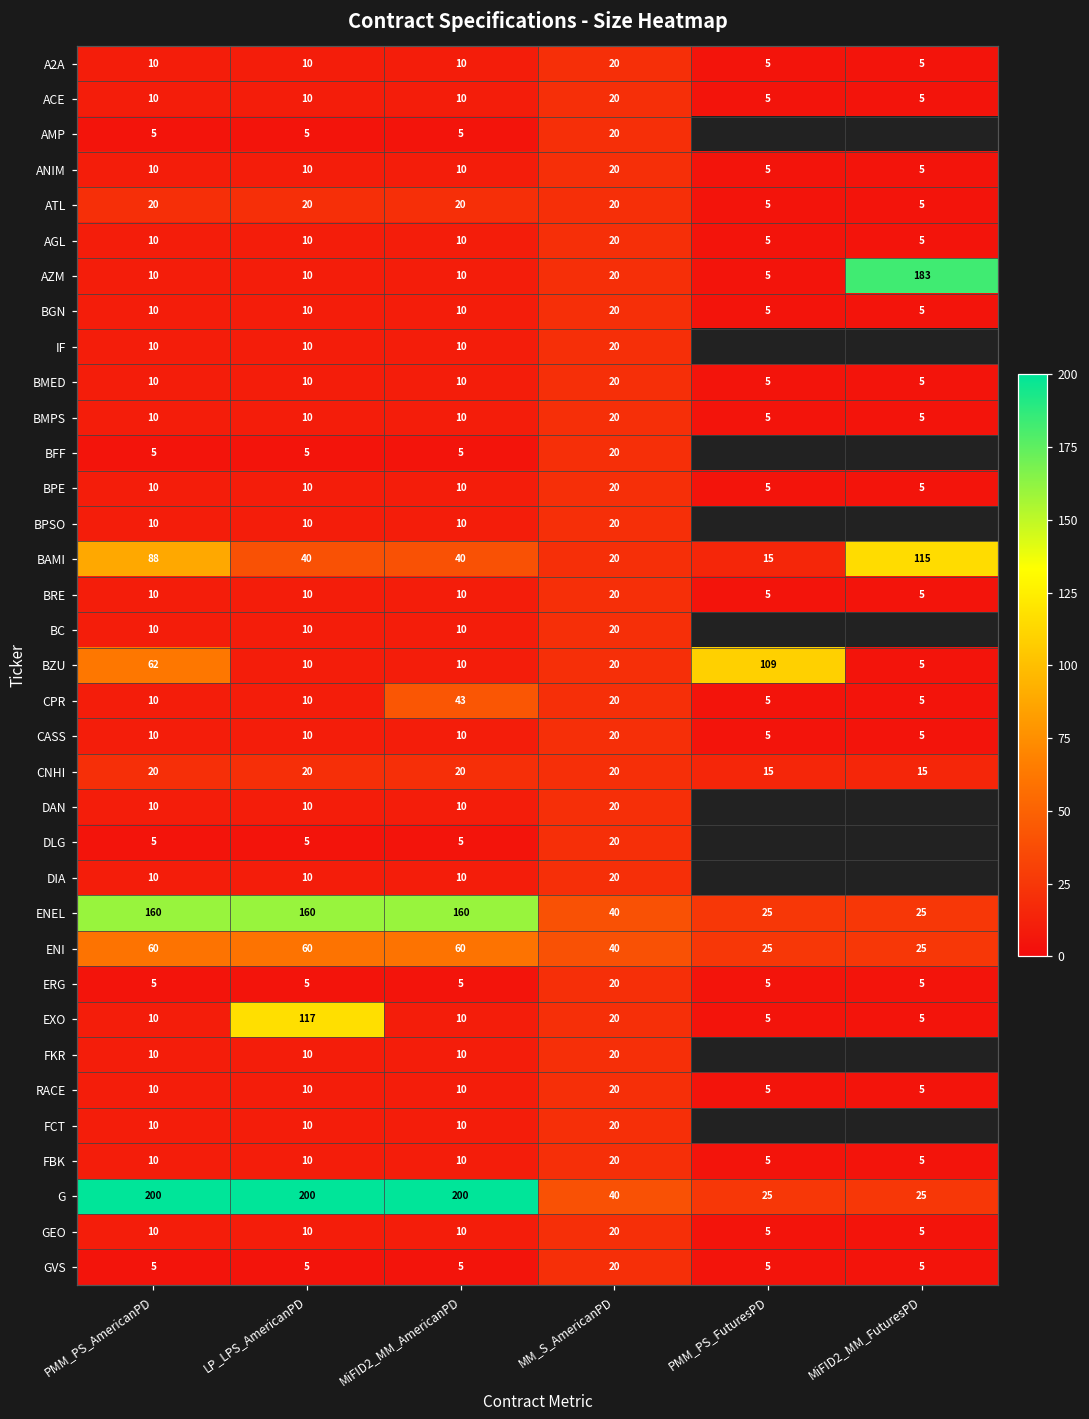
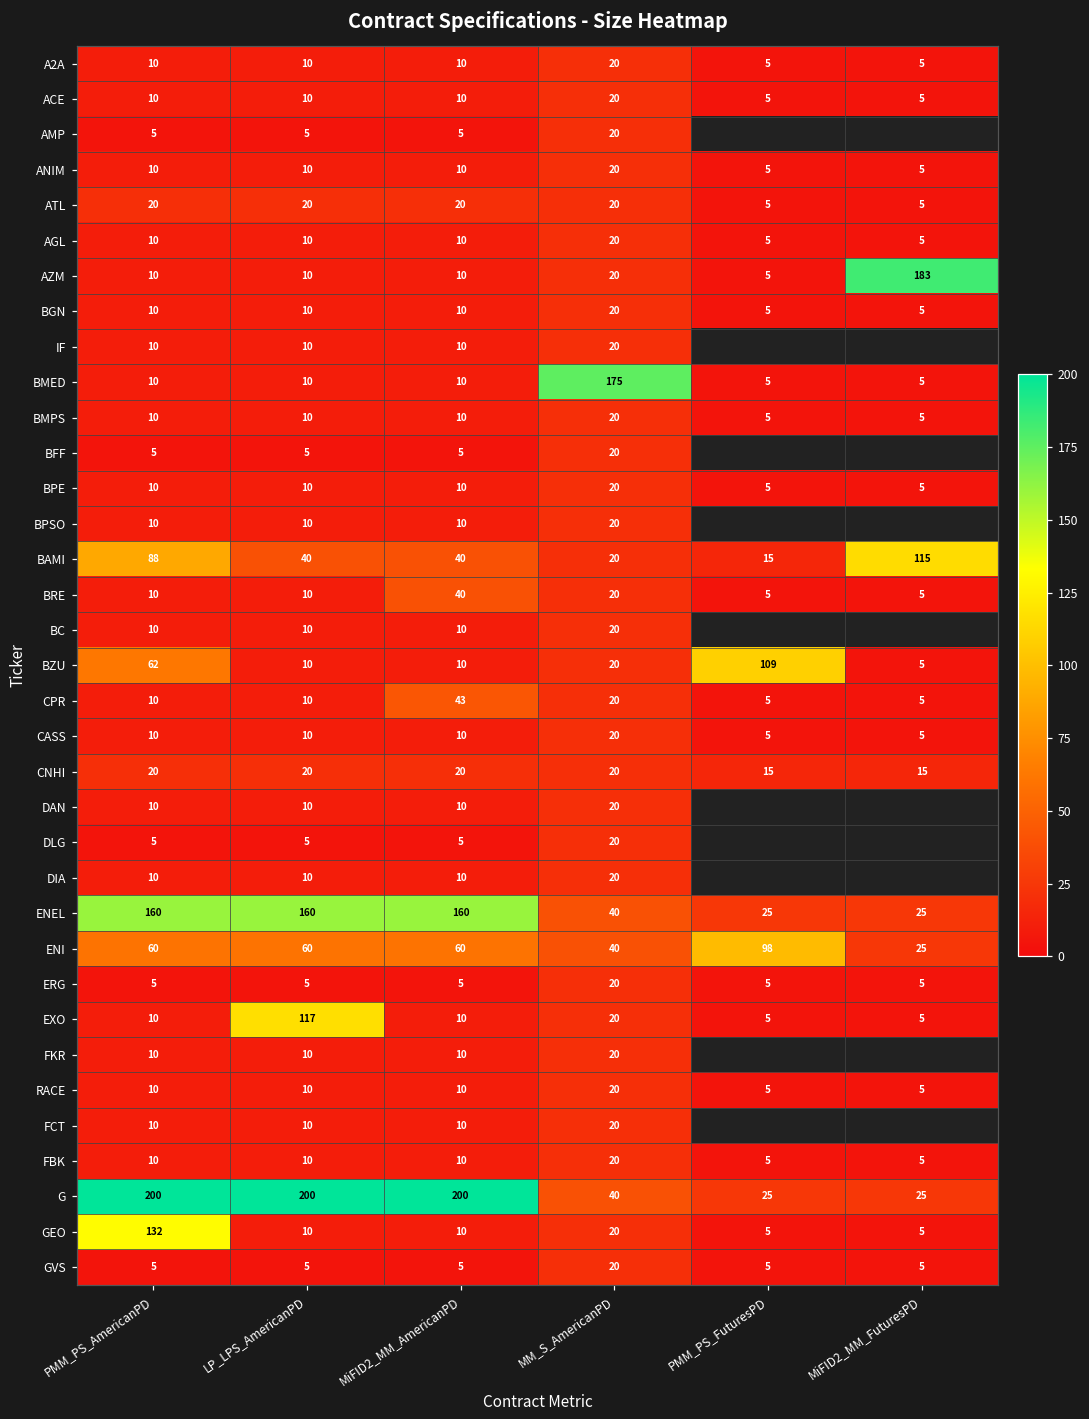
BMED, MM_S_AmericanPD: 20 -> 175
BRE, MiFID2_MM_AmericanPD: 10 -> 40
ENI, PMM_PS_FuturesPD: 25 -> 98
GEO, PMM_PS_AmericanPD: 10 -> 132
